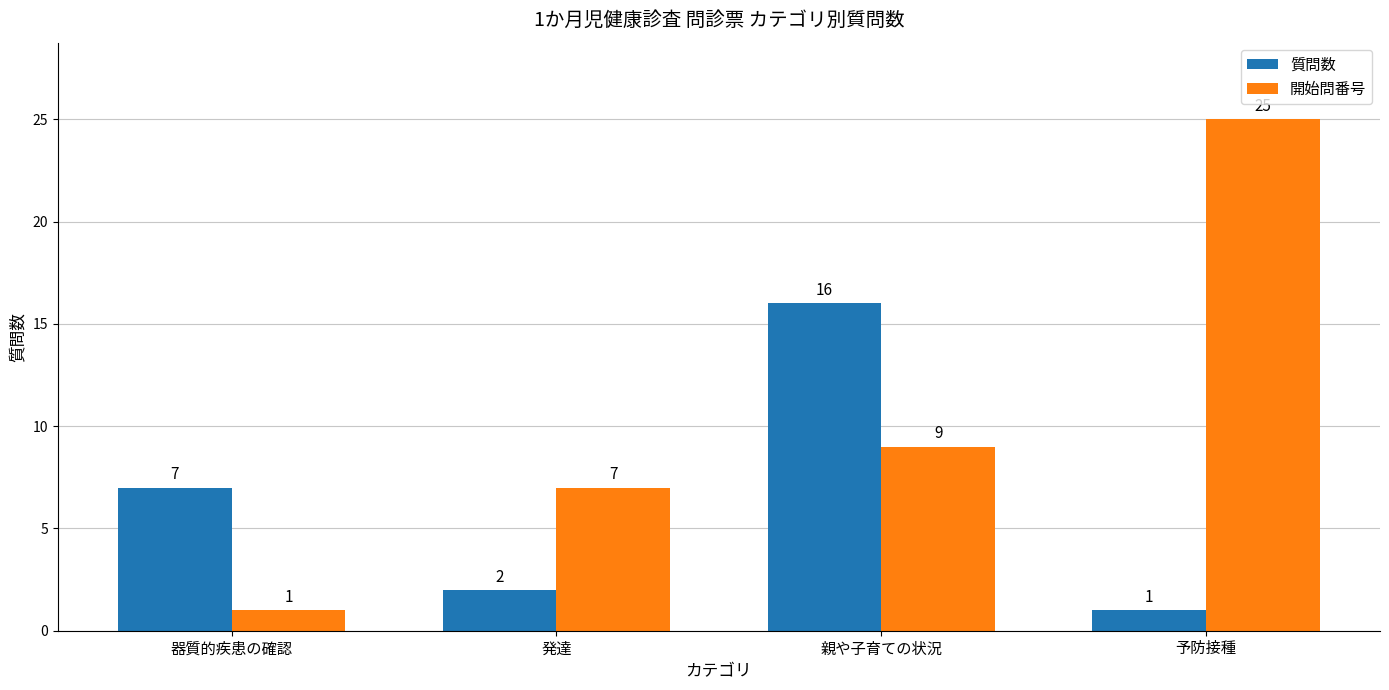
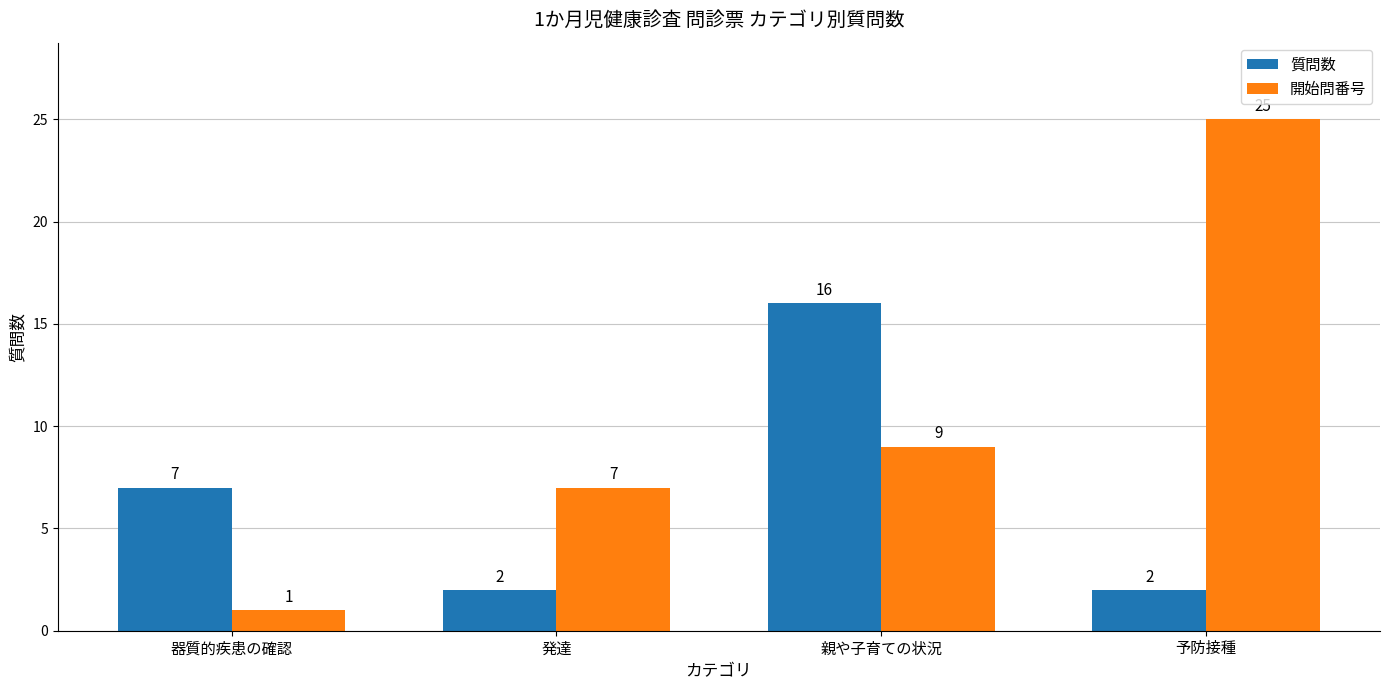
質問数, 予防接種: 1 -> 2
